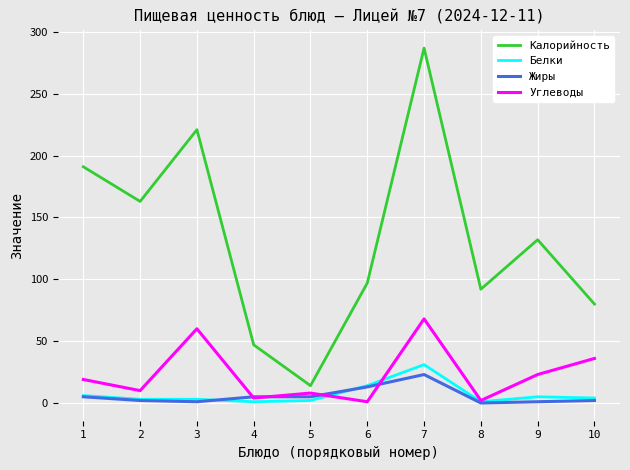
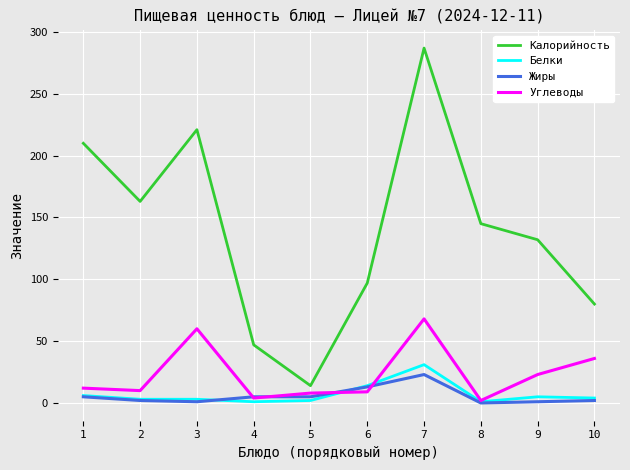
Калорийность, 1: 191 -> 210
Углеводы, 1: 19 -> 12
Углеводы, 6: 1 -> 9
Калорийность, 8: 92 -> 145
